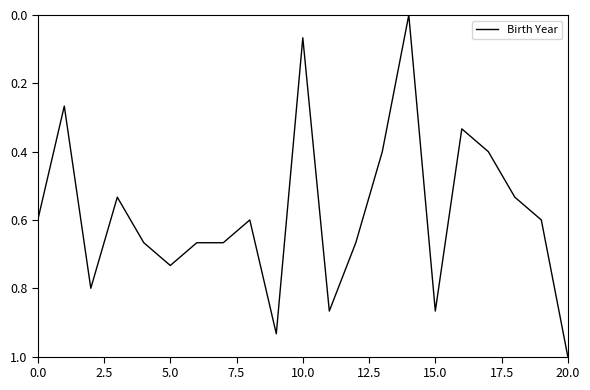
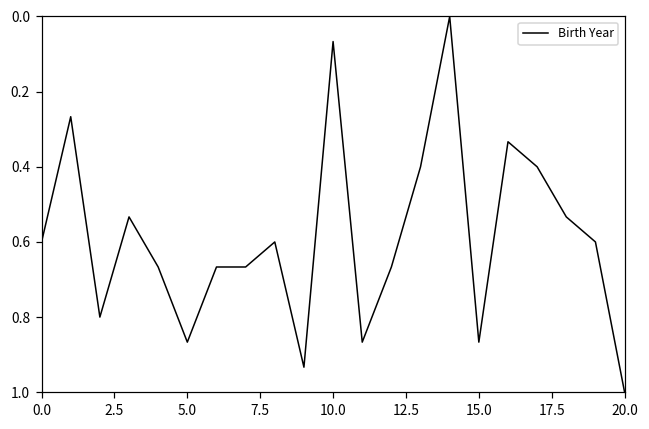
5.0: 0.73 -> 0.87
